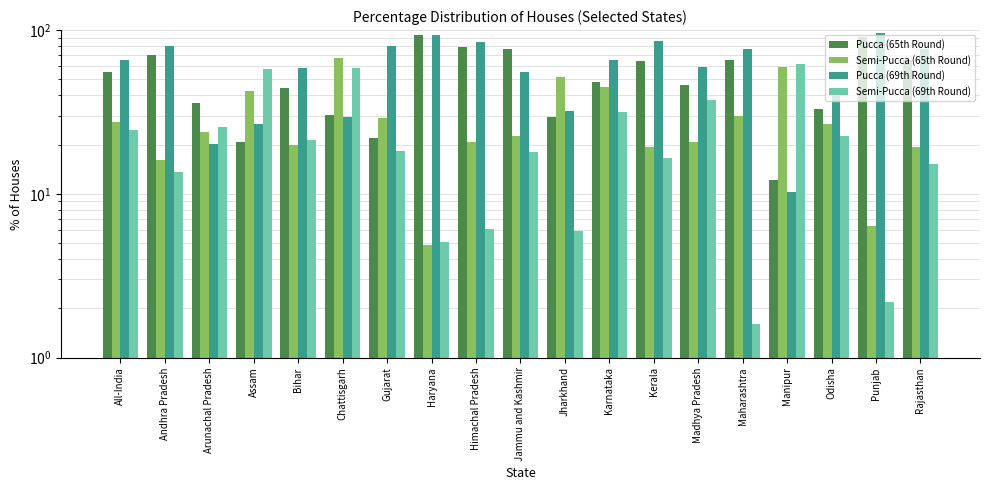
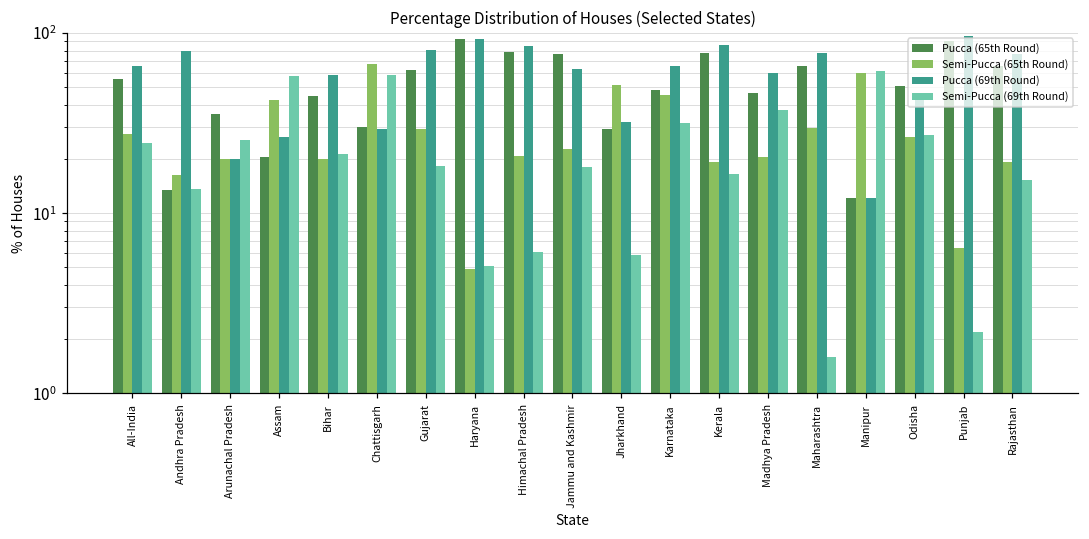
Pucca (65th Round), Andhra Pradesh: 70 -> 13
Semi-Pucca (65th Round), Arunachal Pradesh: 24 -> 20
Pucca (65th Round), Gujarat: 22 -> 62
Pucca (69th Round), Jammu and Kashmir: 55 -> 63
Pucca (65th Round), Kerala: 65 -> 80
Pucca (69th Round), Manipur: 10 -> 12
Pucca (65th Round), Odisha: 33 -> 51
Semi-Pucca (69th Round), Odisha: 23 -> 27
